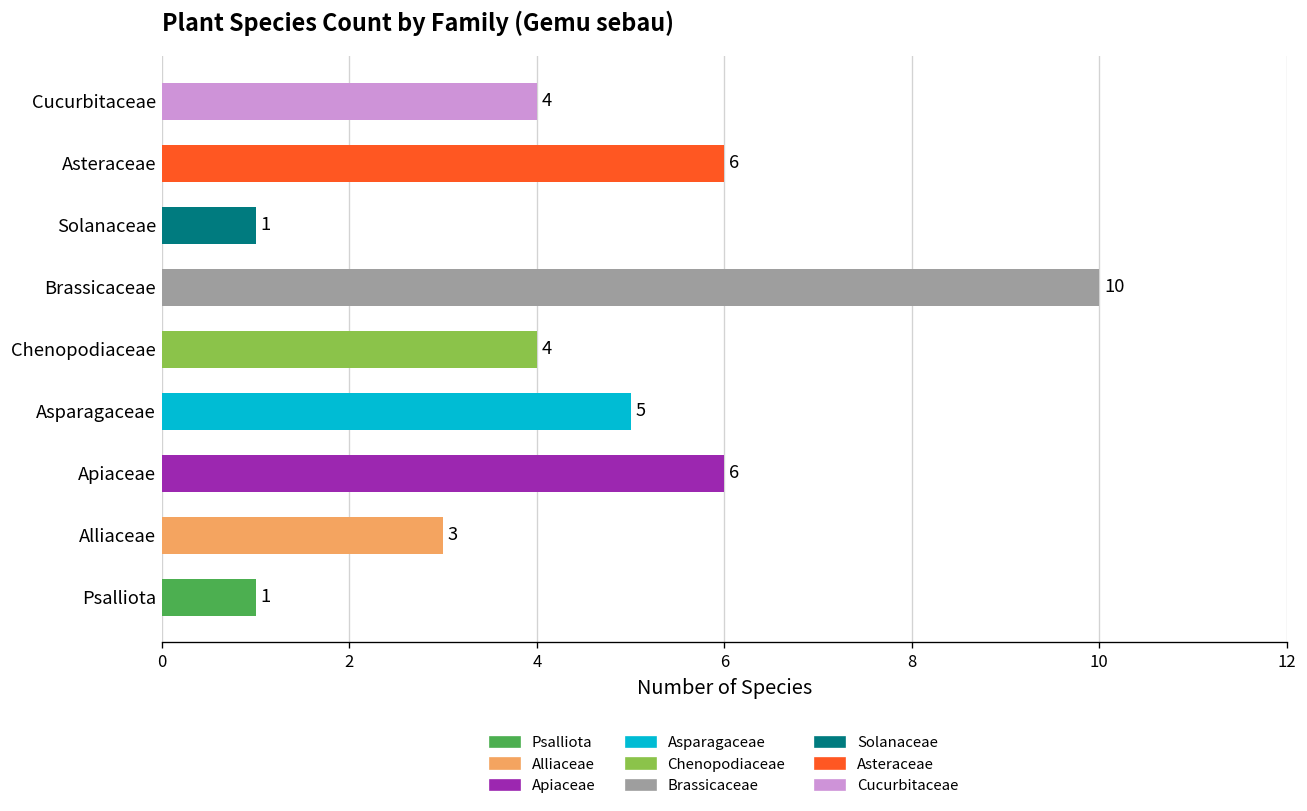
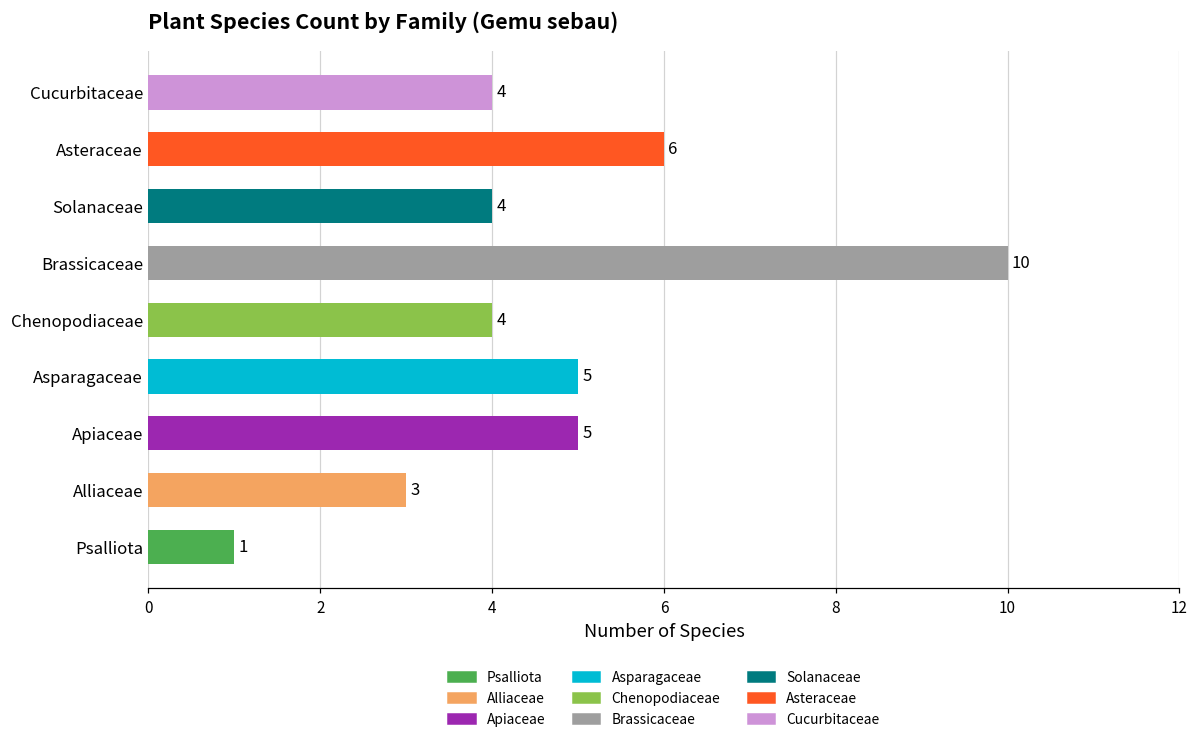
Solanaceae, Solanaceae: 1 -> 4
Apiaceae, Apiaceae: 6 -> 5
